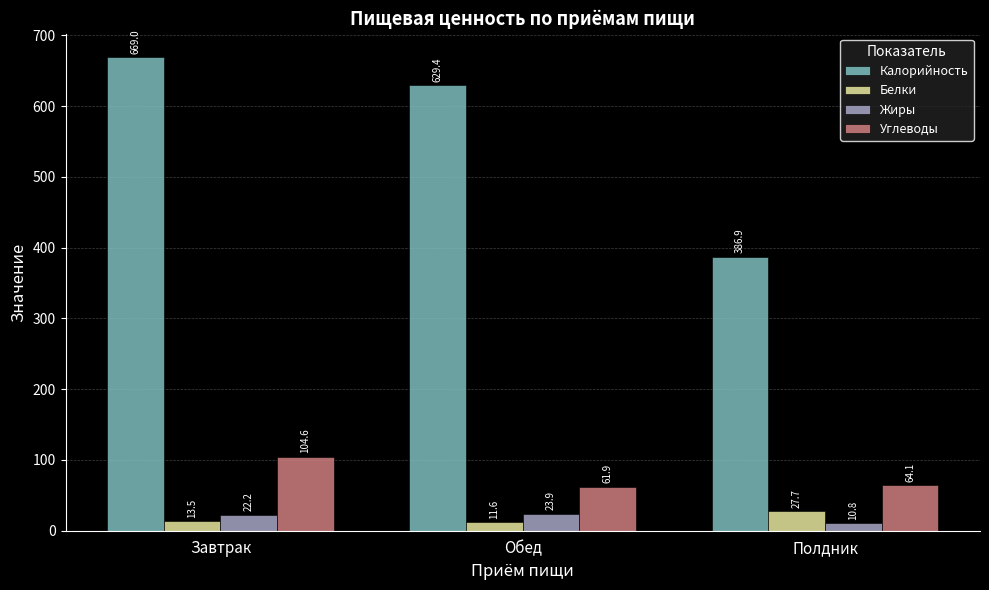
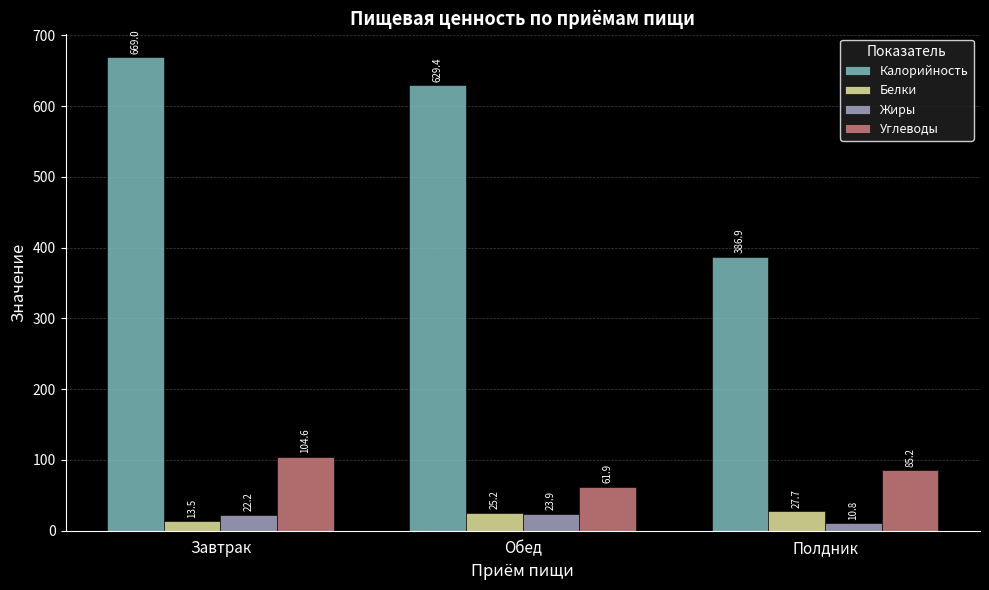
Белки, Обед: 11.6 -> 25.2
Углеводы, Полдник: 64.1 -> 85.2
